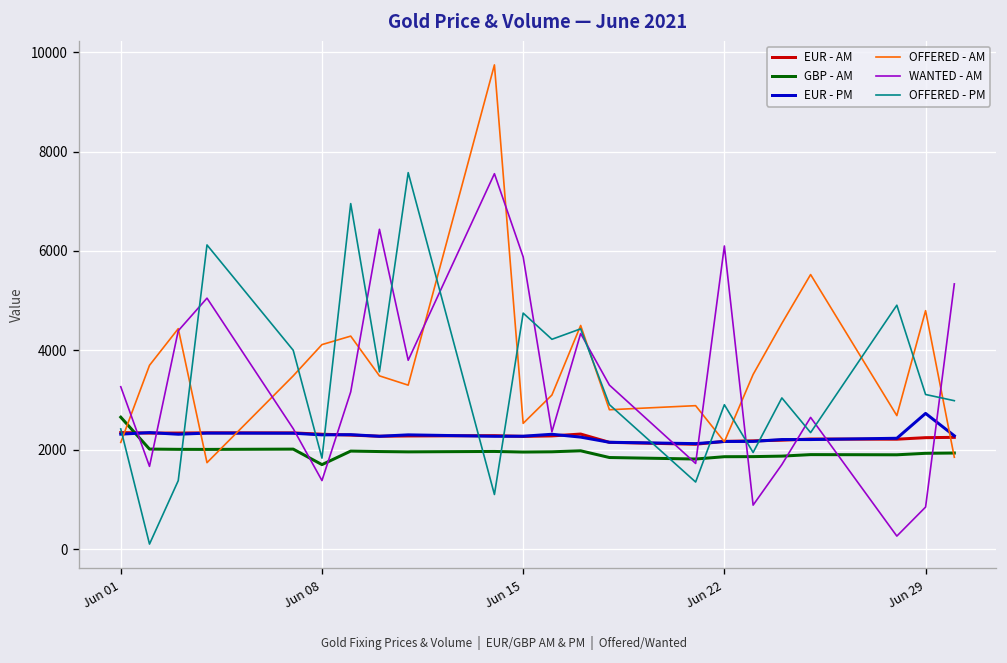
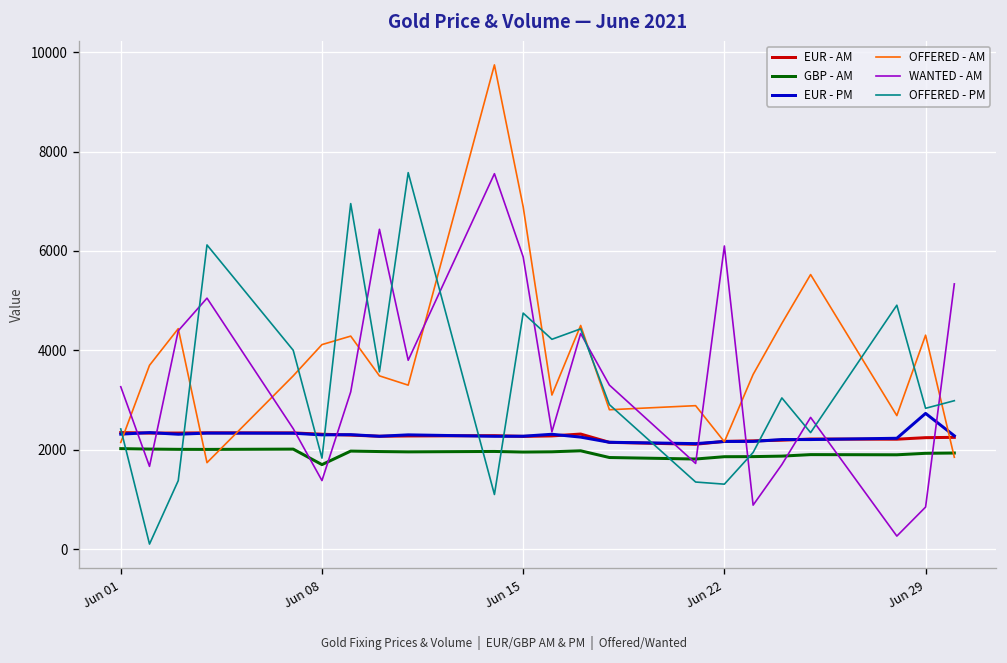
GBP - AM, Jun 01: 2700 -> 2000
OFFERED - AM, Jun 15: 2500 -> 6900
OFFERED - PM, Jun 22: 2900 -> 1300
OFFERED - AM, Jun 29: 4800 -> 4300
OFFERED - PM, Jun 29: 3100 -> 2800
